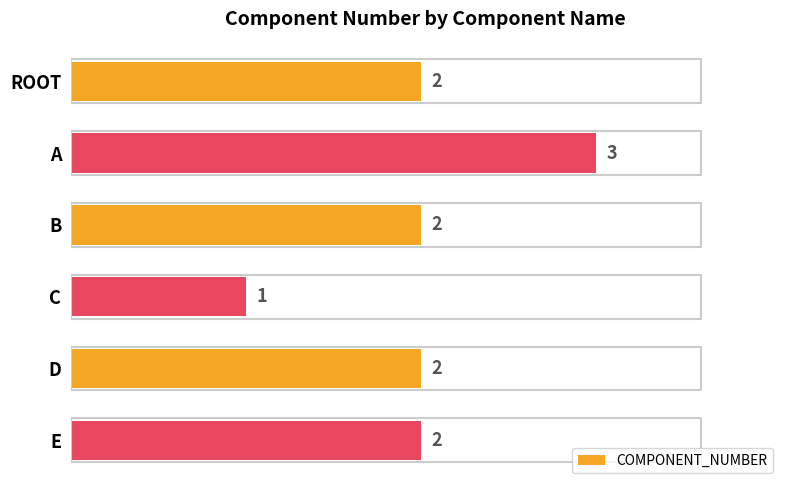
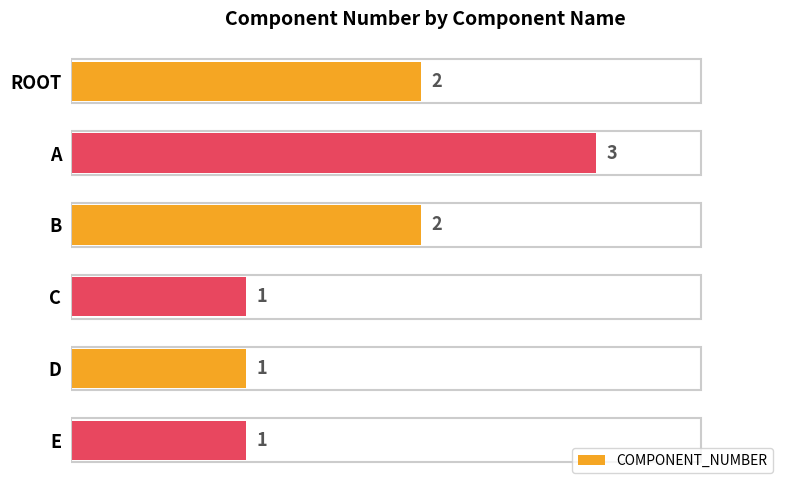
D: 2 -> 1
E: 2 -> 1
